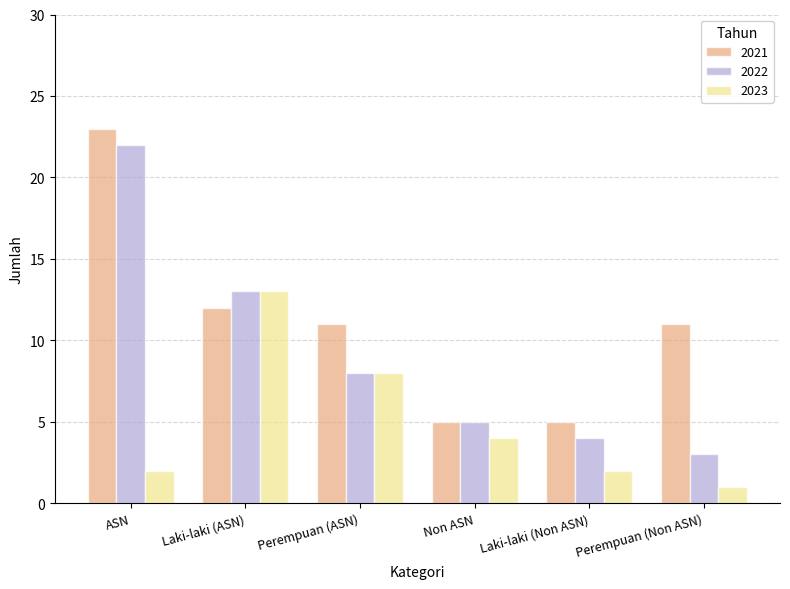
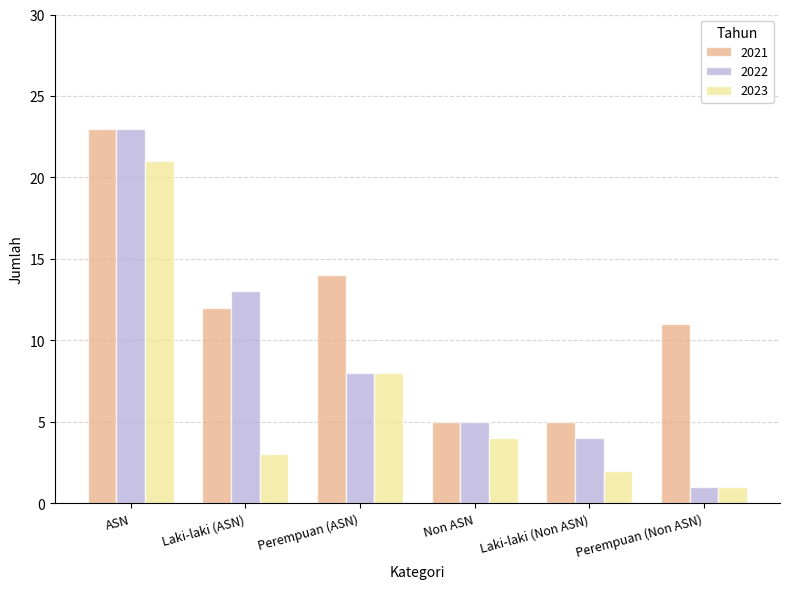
2022, ASN: 22 -> 23
2023, ASN: 2 -> 21
2023, Laki-laki (ASN): 13 -> 3
2021, Perempuan (ASN): 11 -> 14
2022, Perempuan (Non ASN): 3 -> 1
